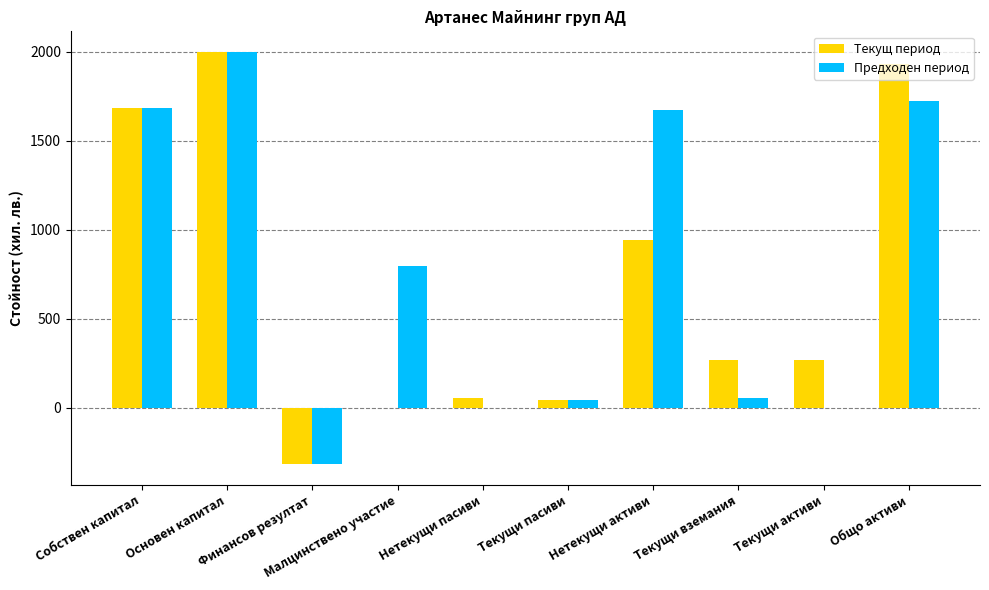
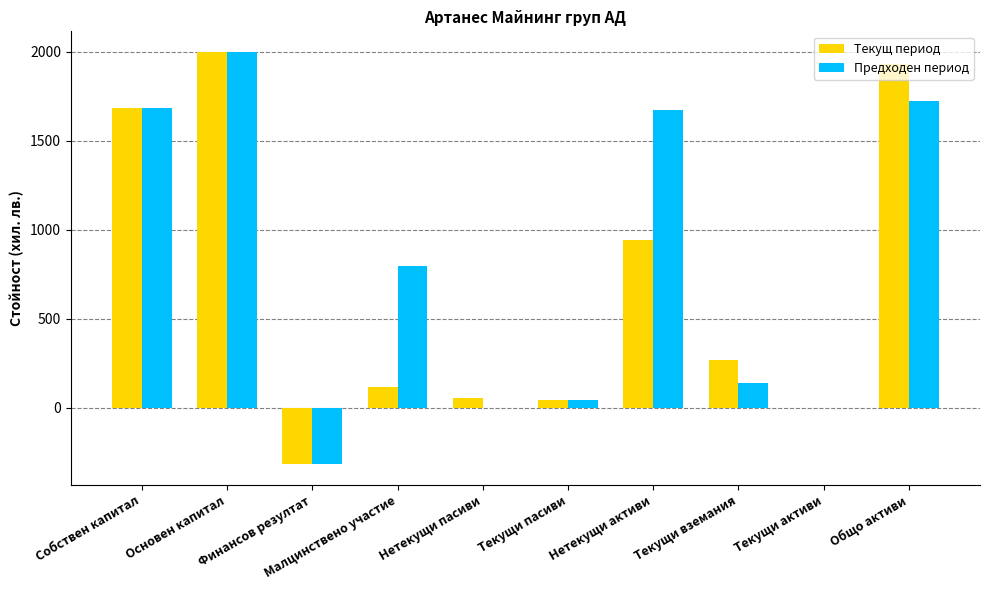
Текущ период, Малцинствено участие: 0 -> 120
Предходен период, Текущи вземания: 50 -> 140
Текущ период, Текущи активи: 270 -> 0
